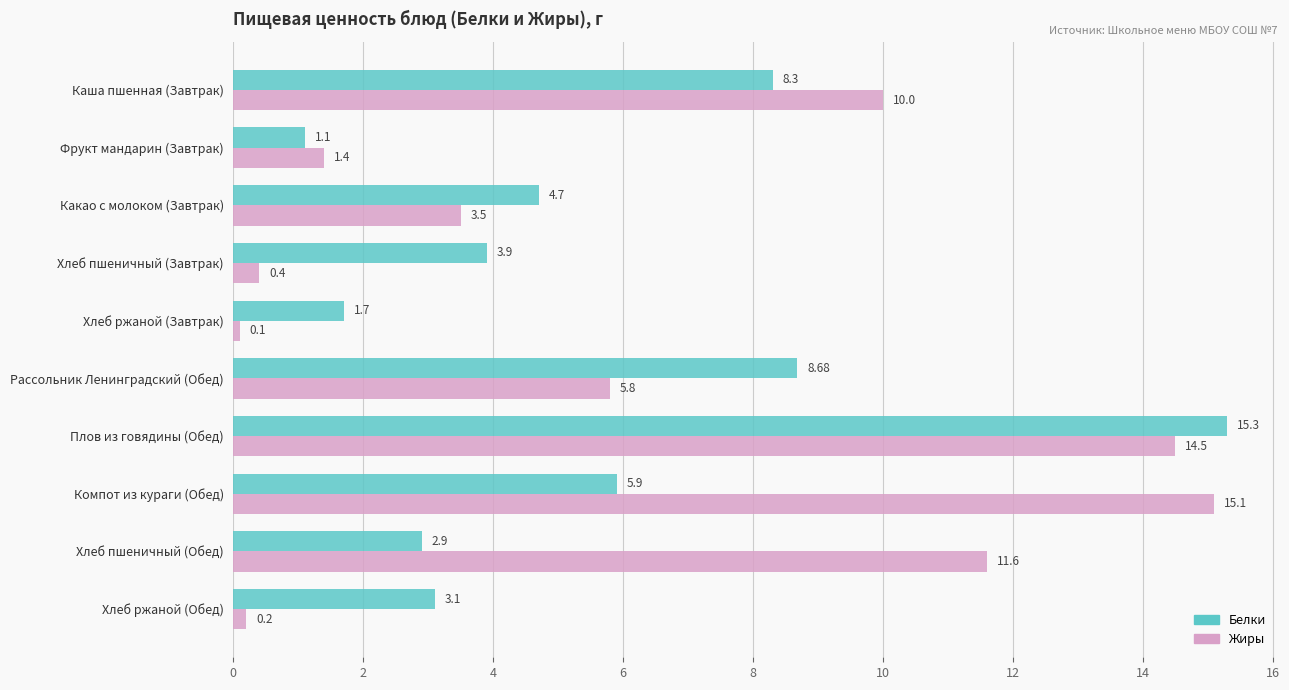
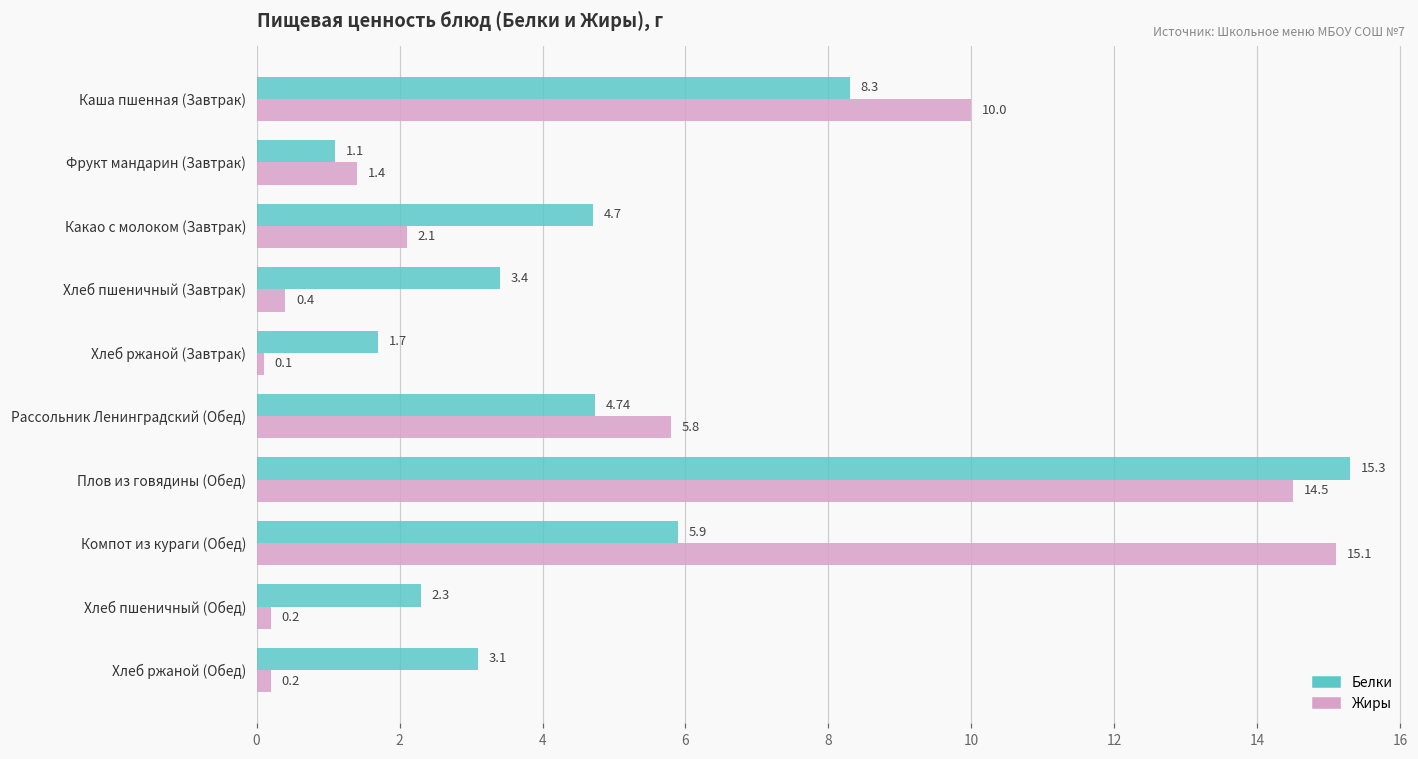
Жиры, Какао с молоком (Завтрак): 3.5 -> 2.1
Белки, Хлеб пшеничный (Завтрак): 3.9 -> 3.4
Белки, Рассольник Ленинградский (Обед): 8.68 -> 4.74
Белки, Хлеб пшеничный (Обед): 2.9 -> 2.3
Жиры, Хлеб пшеничный (Обед): 11.6 -> 0.2
